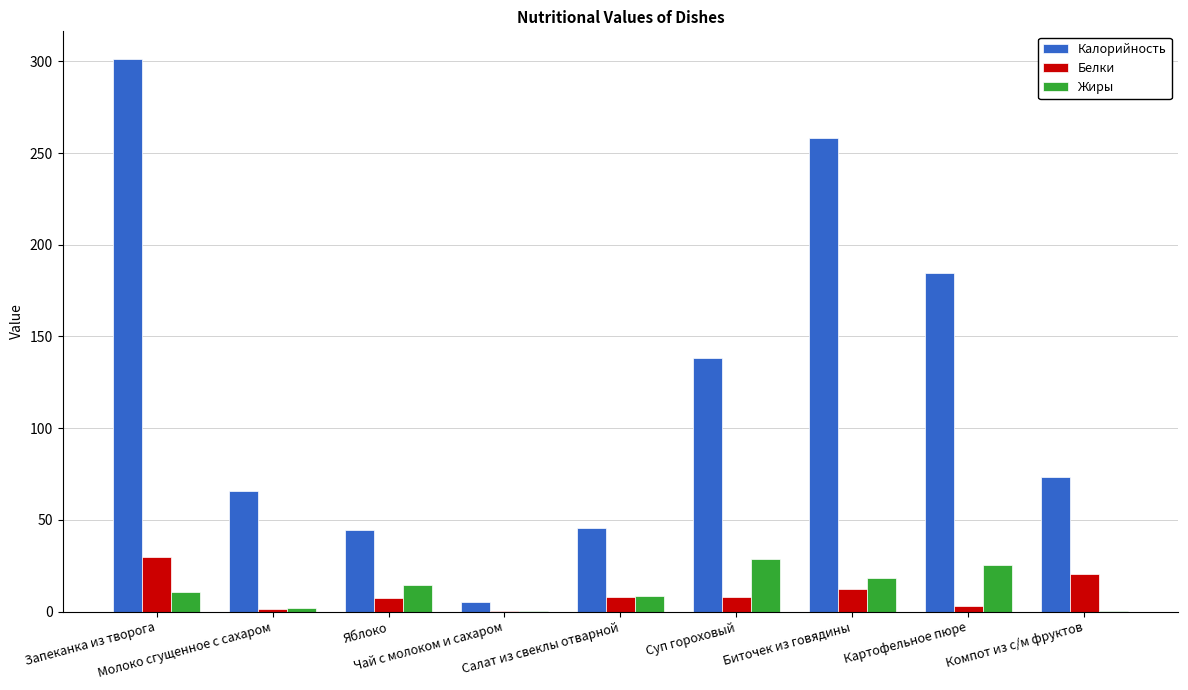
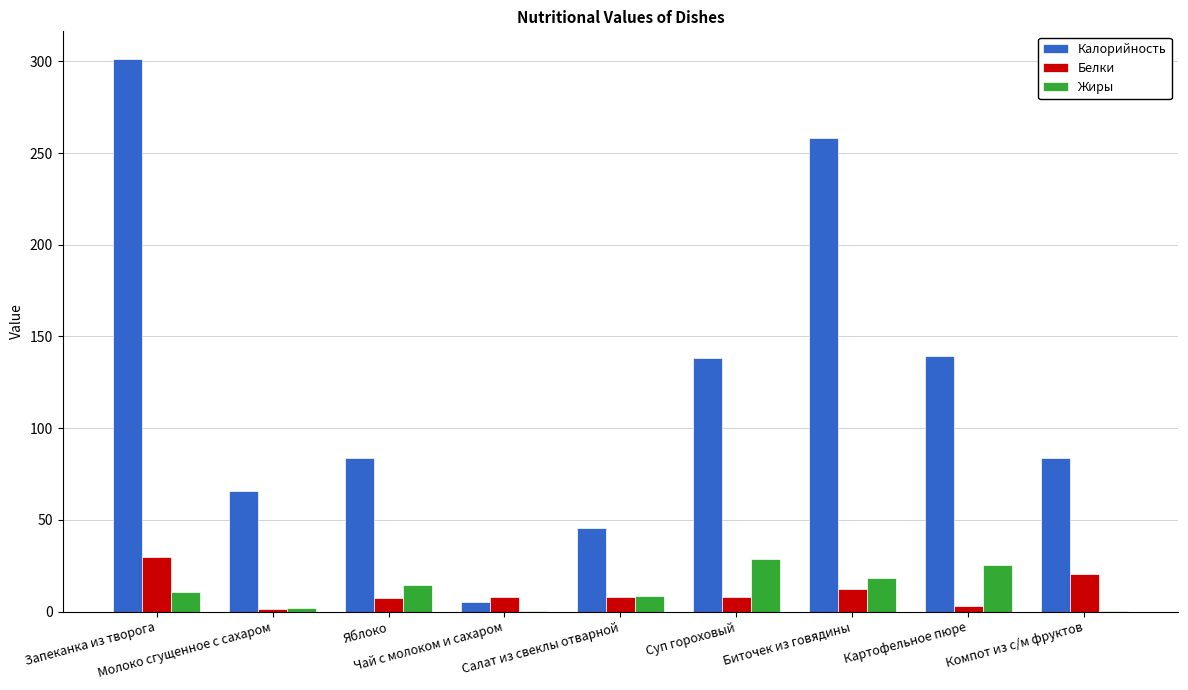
Калорийность, Яблоко: 44 -> 84
Белки, Чай с молоком и сахаром: 0 -> 8
Калорийность, Картофельное пюре: 185 -> 139
Калорийность, Компот из с/м фруктов: 73 -> 84
